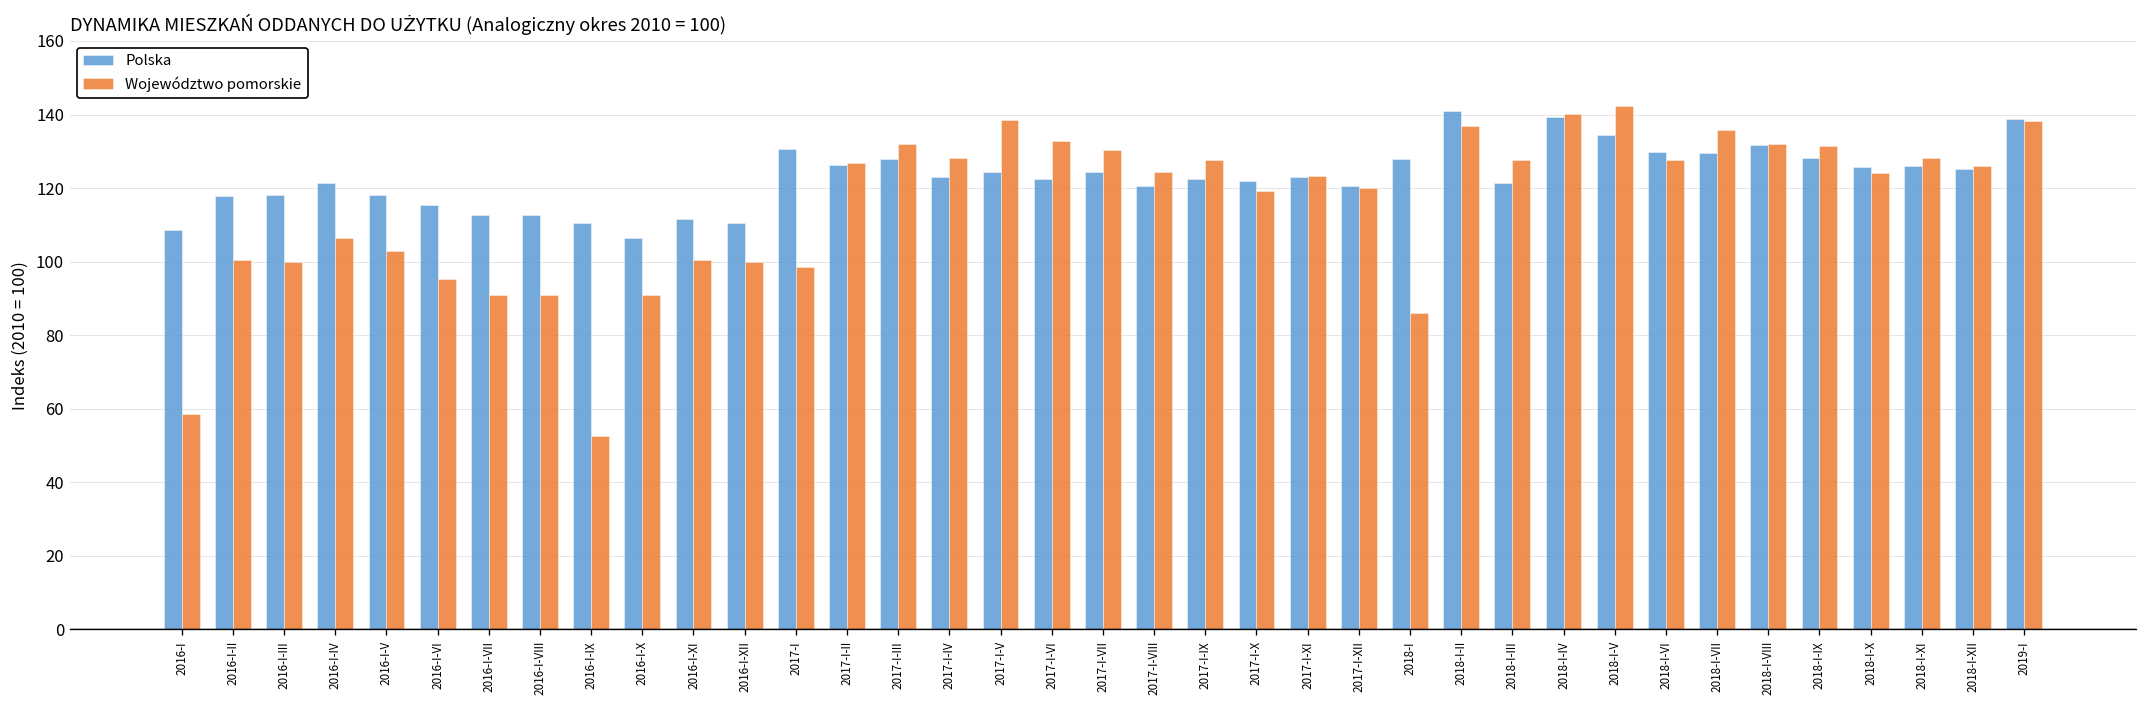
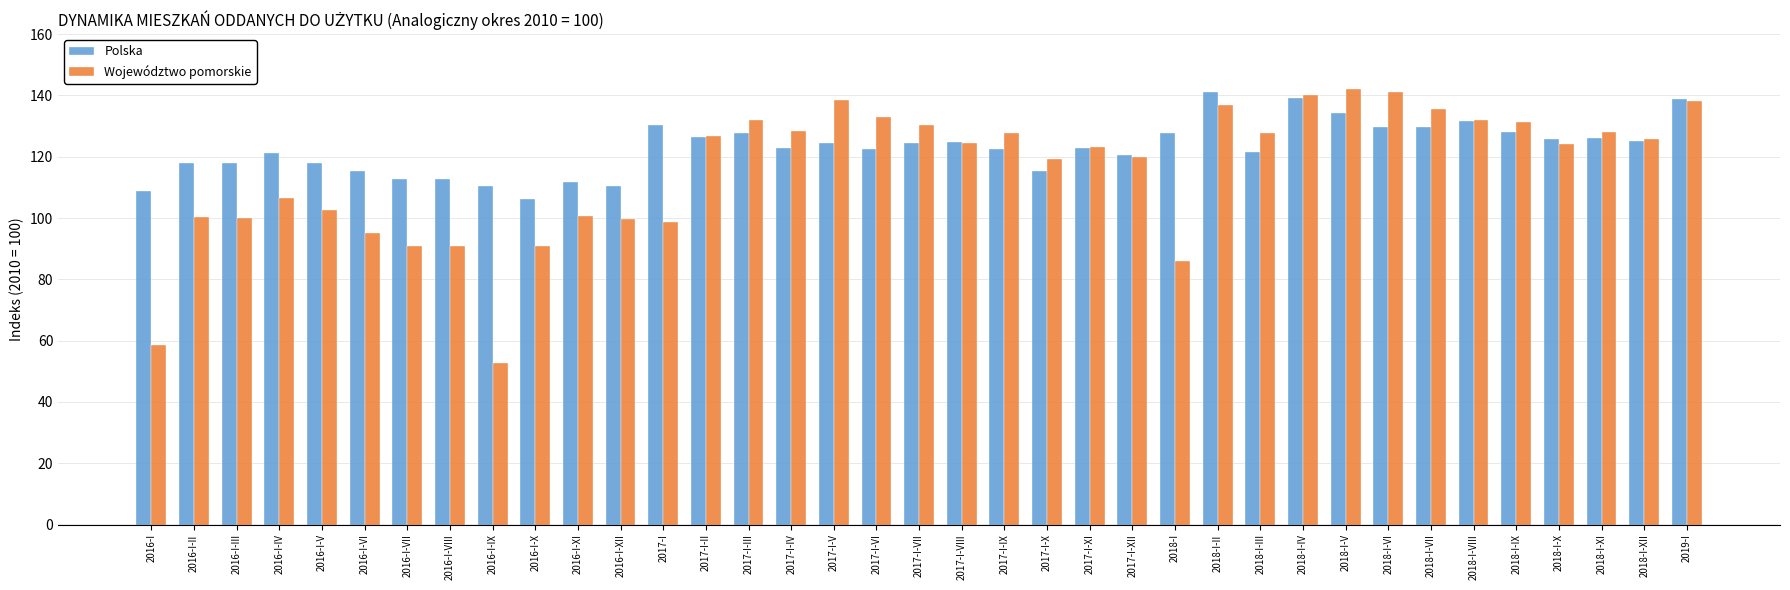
Polska, 2017-I-VIII: 121 -> 125
Polska, 2017-I-X: 122 -> 115
Województwo pomorskie, 2018-I-VI: 128 -> 141
